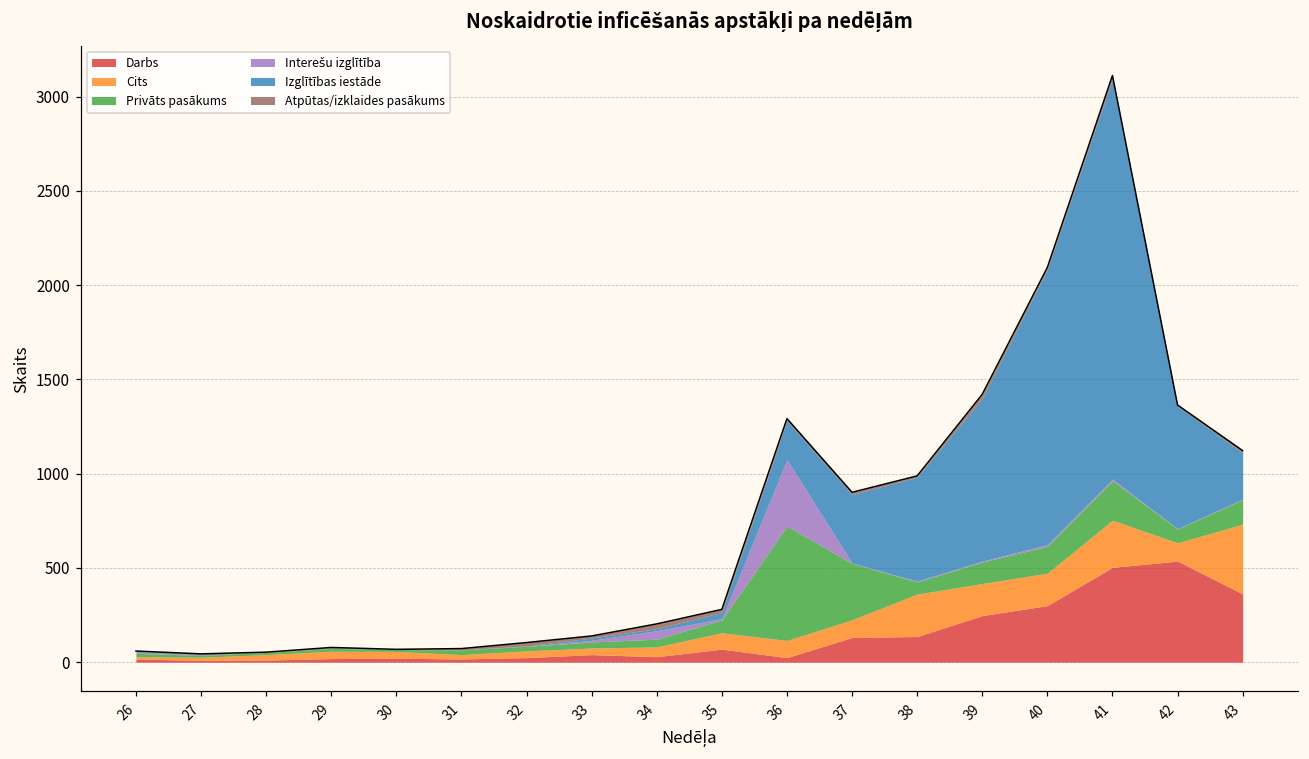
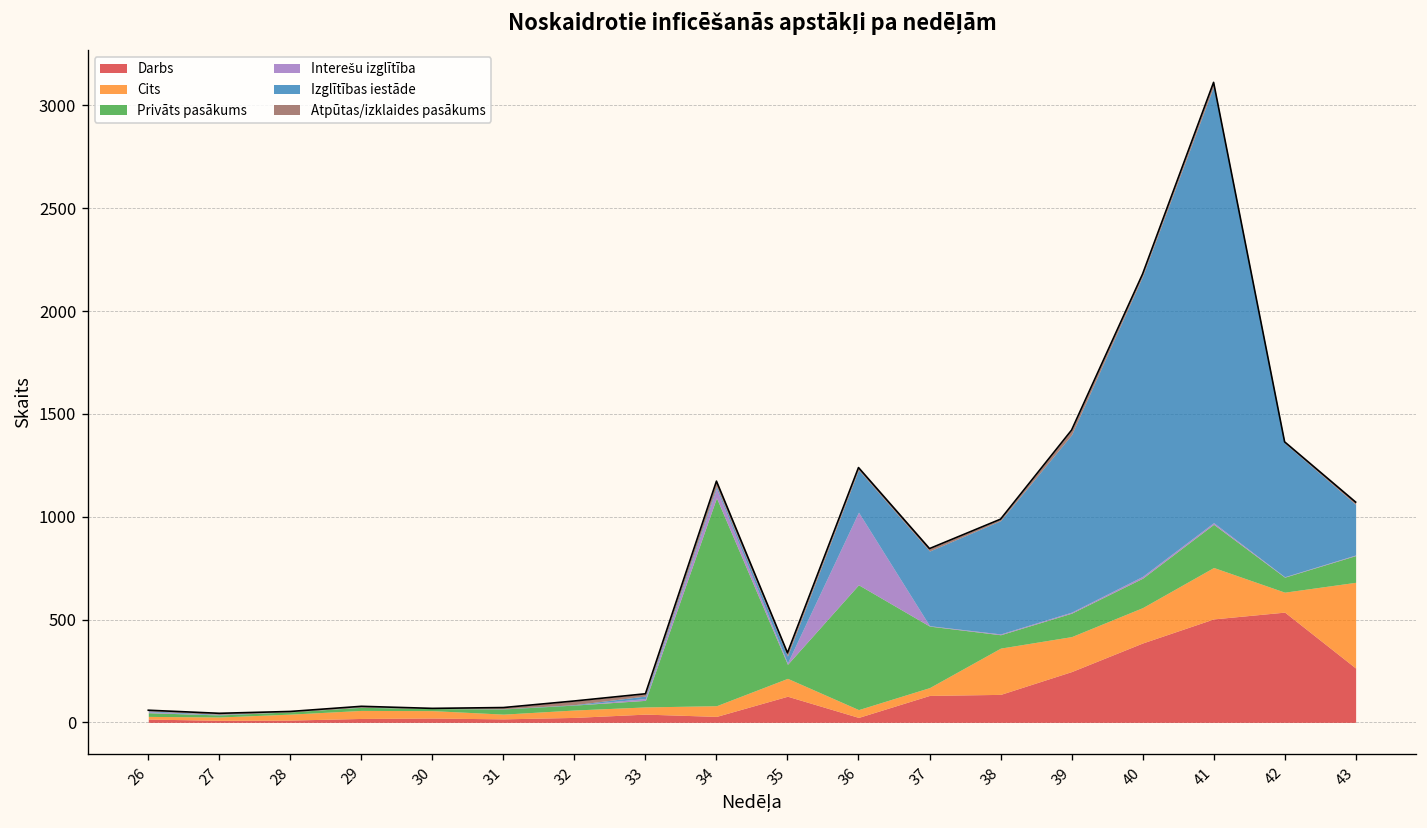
Privāts pasākums, 34: 40 -> 1010
Darbs, 35: 70 -> 130
Cits, 36: 90 -> 40
Cits, 37: 90 -> 40
Darbs, 40: 300 -> 390
Darbs, 43: 360 -> 260
Cits, 43: 370 -> 420
